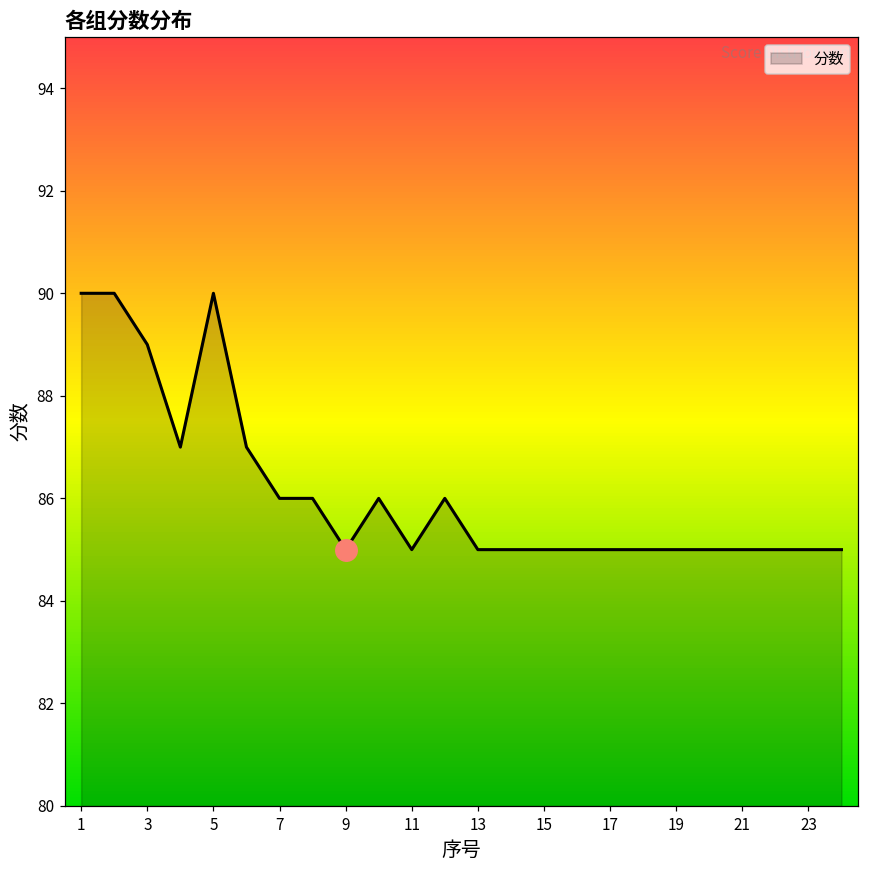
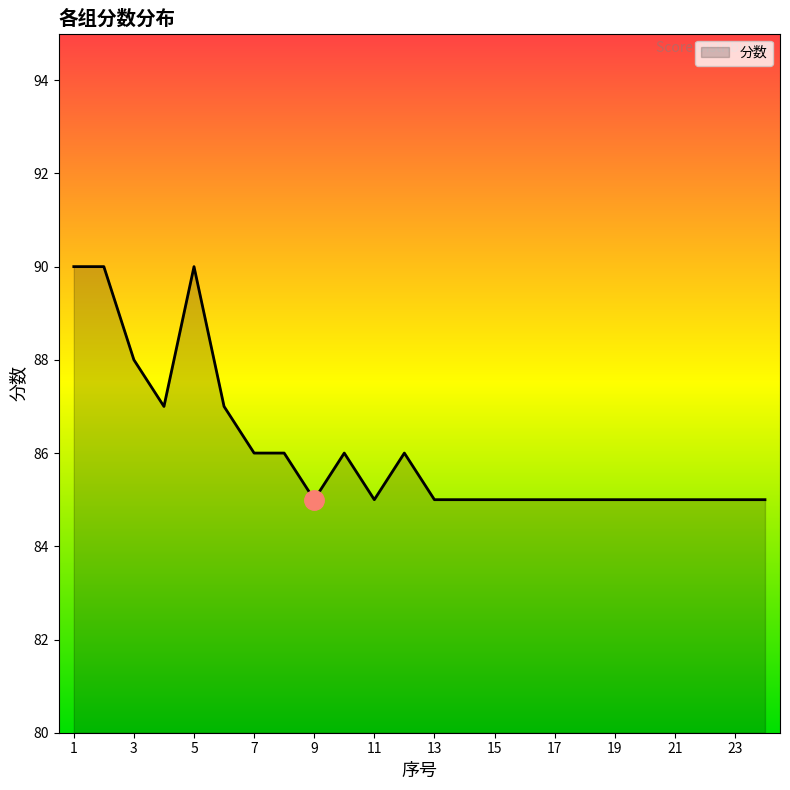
分数, 3: 89 -> 88
